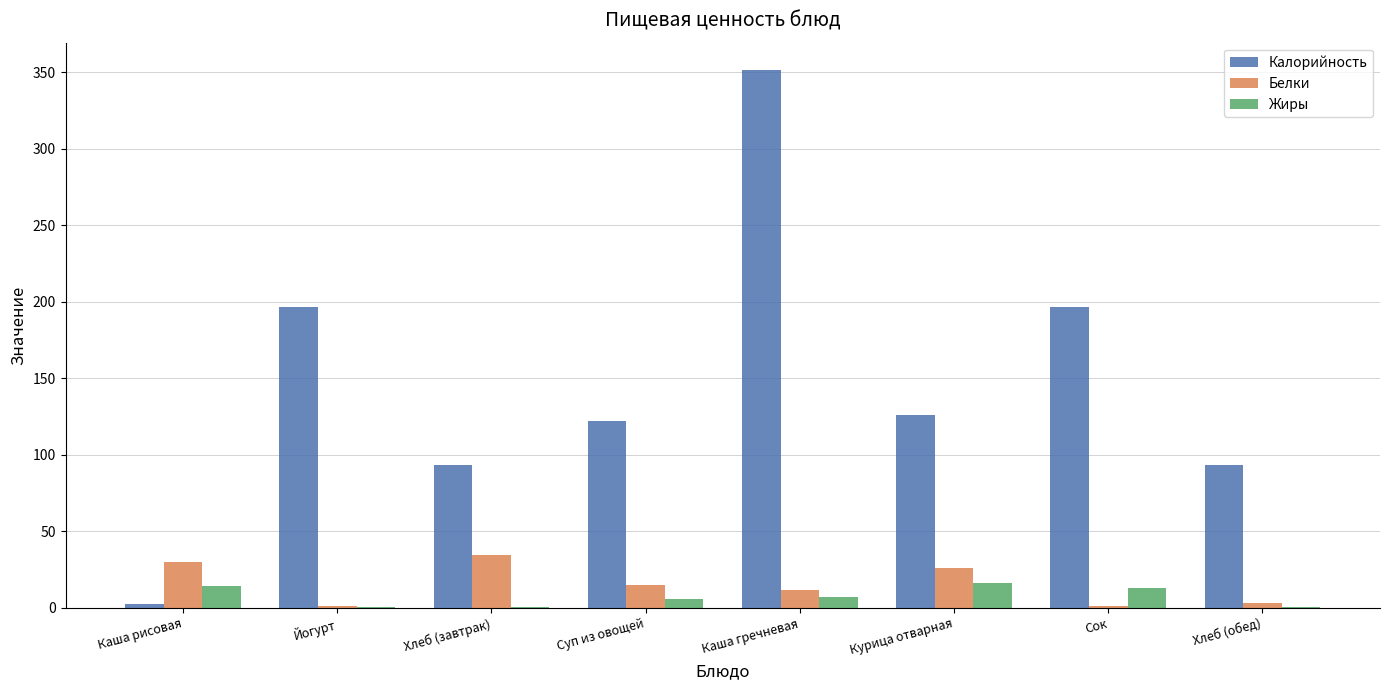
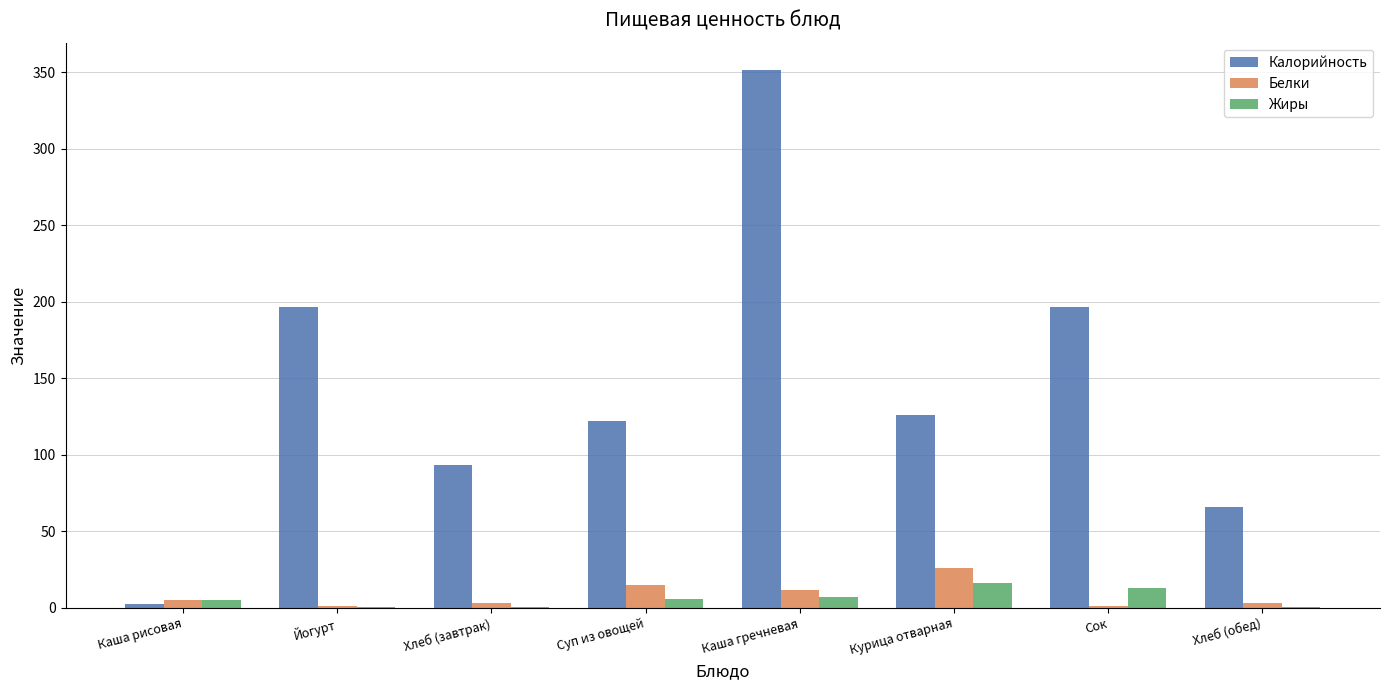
Белки, Каша рисовая: 30 -> 5
Жиры, Каша рисовая: 14 -> 5
Белки, Хлеб (завтрак): 34 -> 3
Калорийность, Хлеб (обед): 94 -> 66
